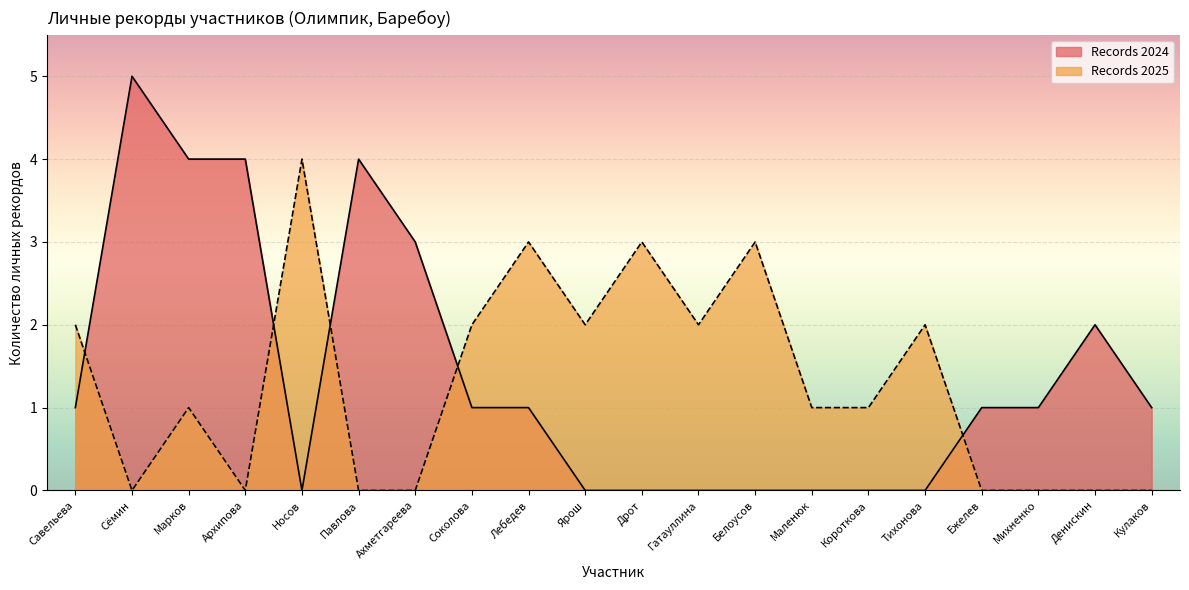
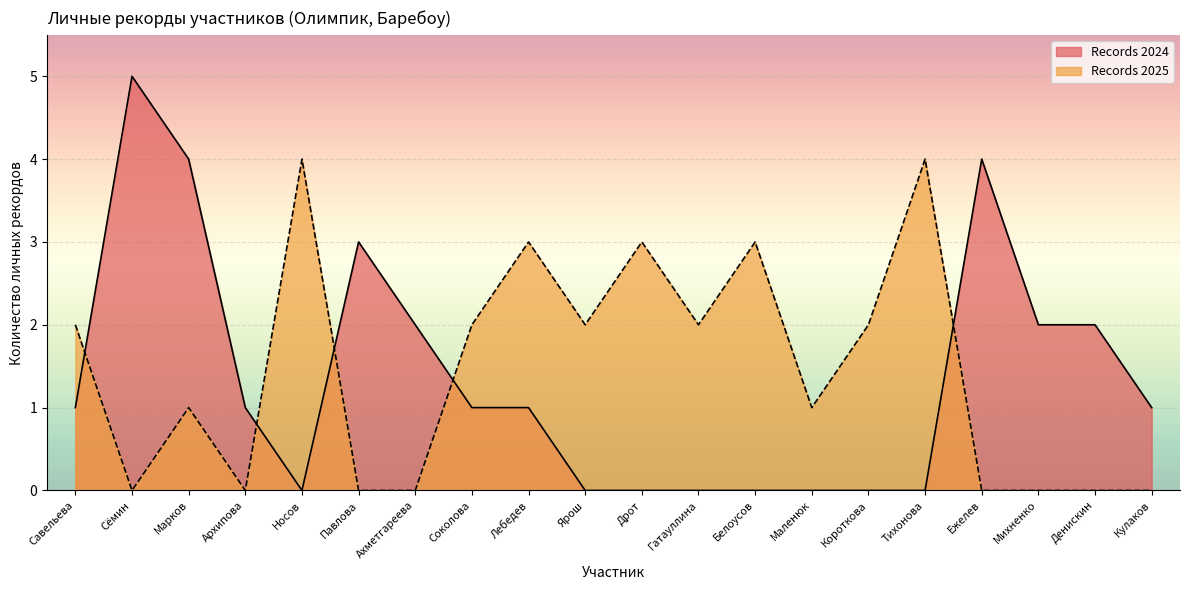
Records 2024, Архипова: 4 -> 1
Records 2024, Павлова: 4 -> 3
Records 2024, Ахметгареева: 3 -> 2
Records 2025, Короткова: 1 -> 2
Records 2025, Тихонова: 2 -> 4
Records 2024, Ежелев: 1 -> 4
Records 2024, Михненко: 1 -> 2
